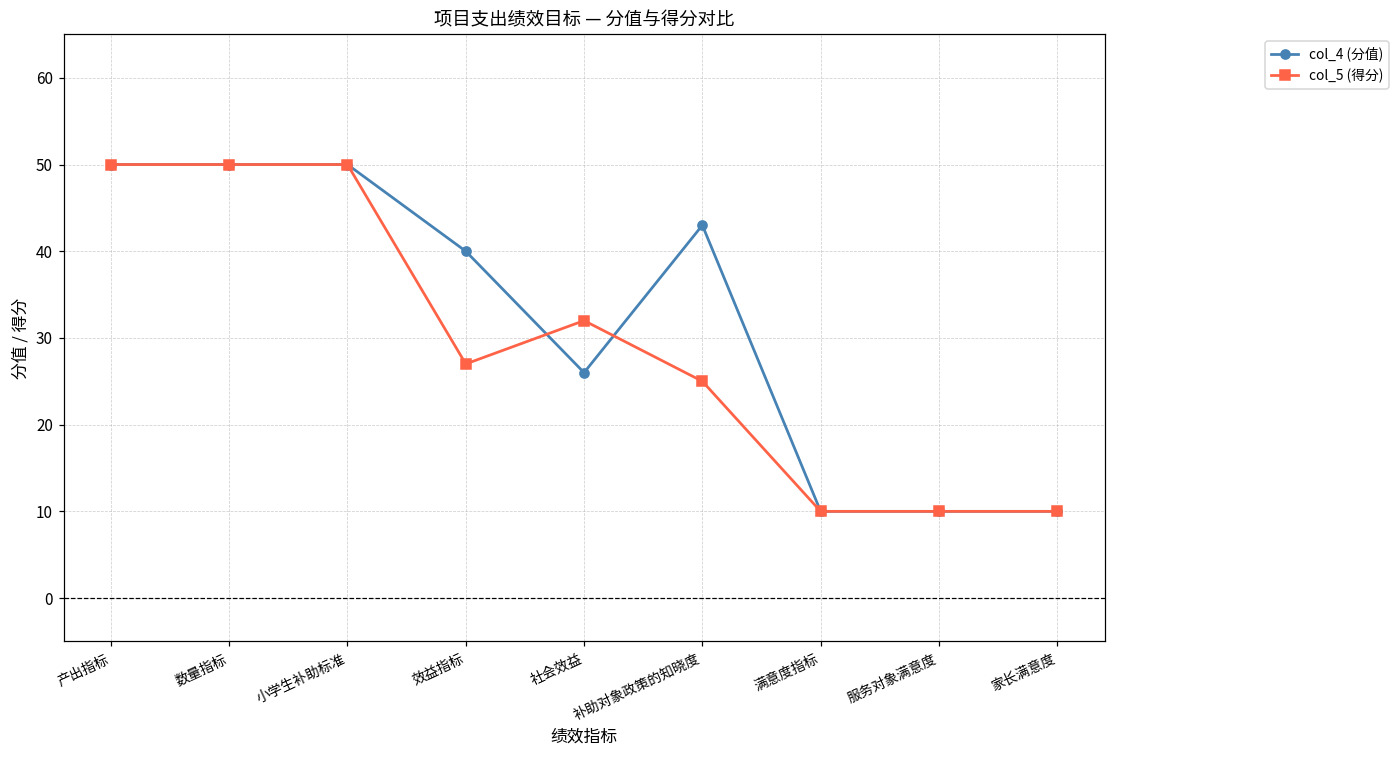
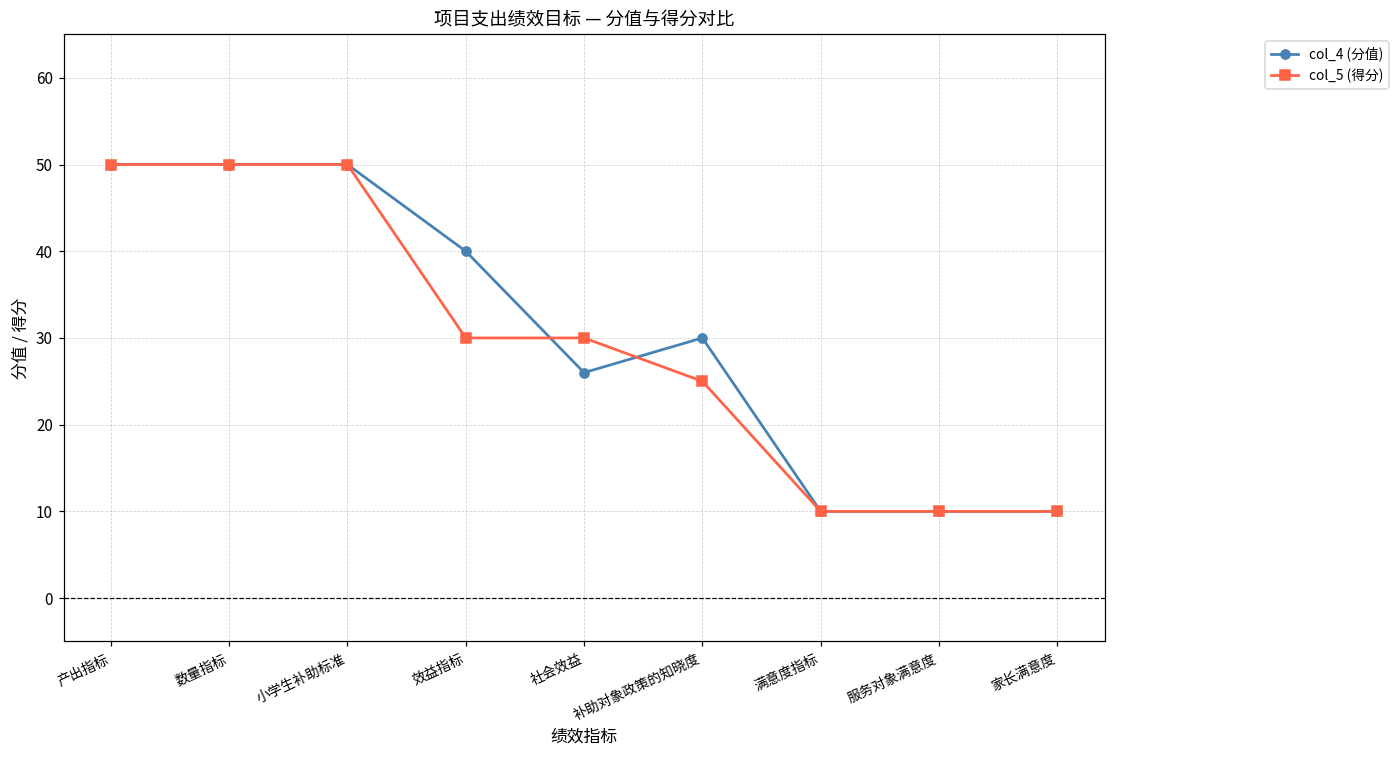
col_5 (得分), 效益指标: 27 -> 30
col_5 (得分), 社会效益: 32 -> 30
col_4 (分值), 补助对象政策的知晓度: 43 -> 30
